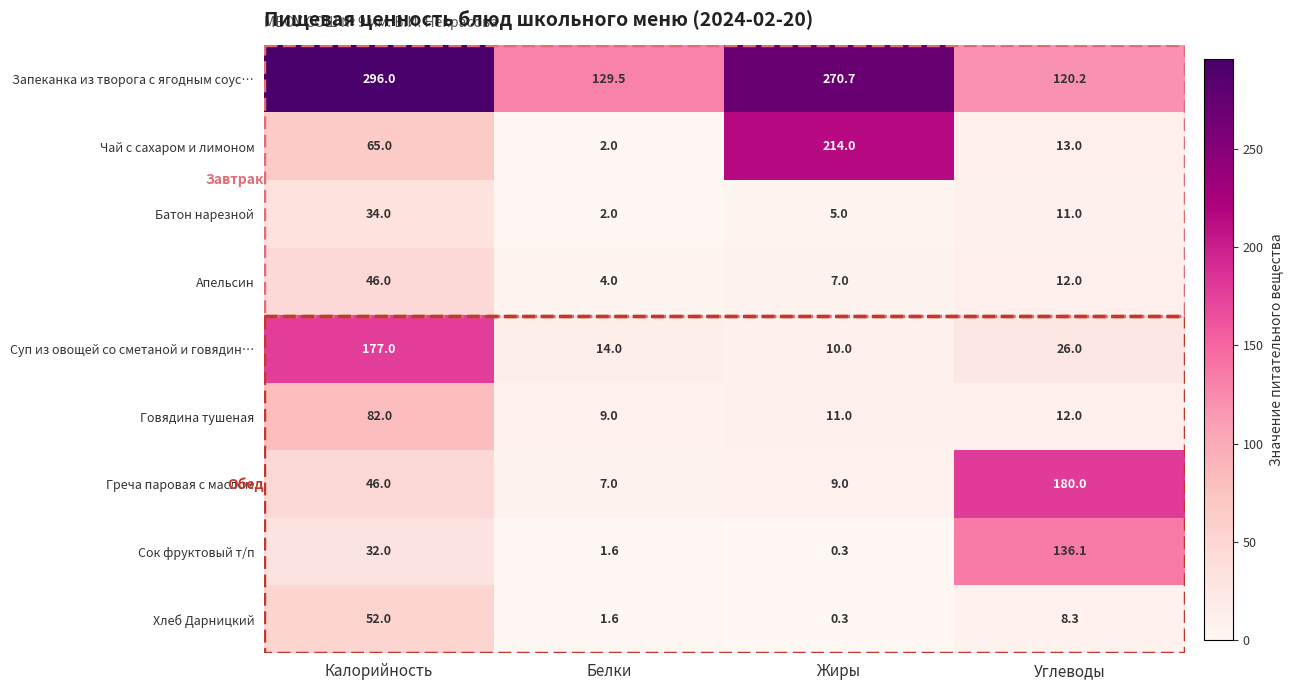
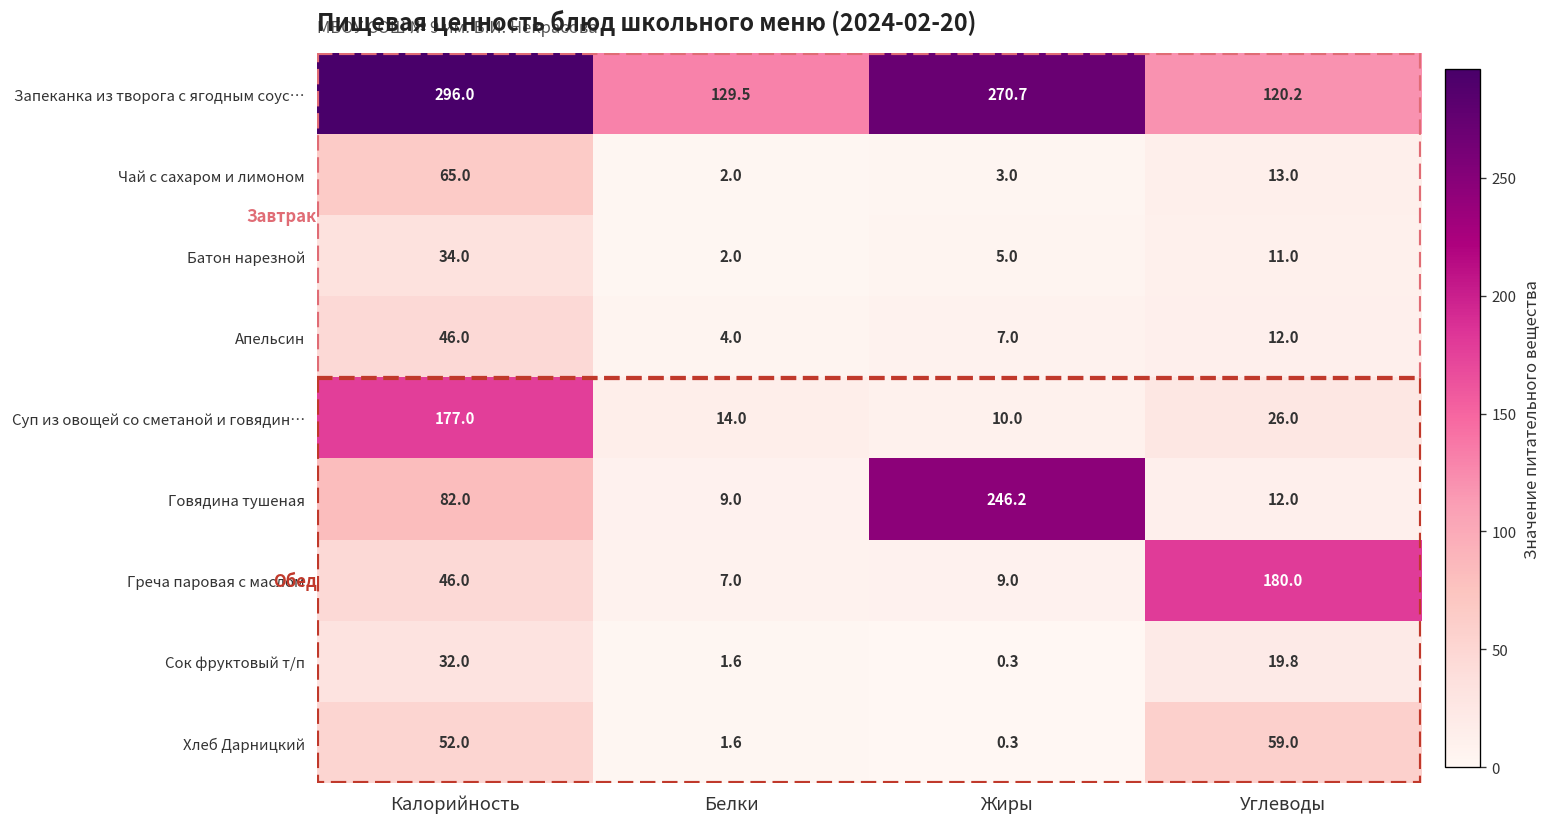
Чай с сахаром и лимоном, Жиры: 214.0 -> 3.0
Говядина тушеная, Жиры: 11.0 -> 246.2
Сок фруктовый т/п, Углеводы: 136.1 -> 19.8
Хлеб Дарницкий, Углеводы: 8.3 -> 59.0
